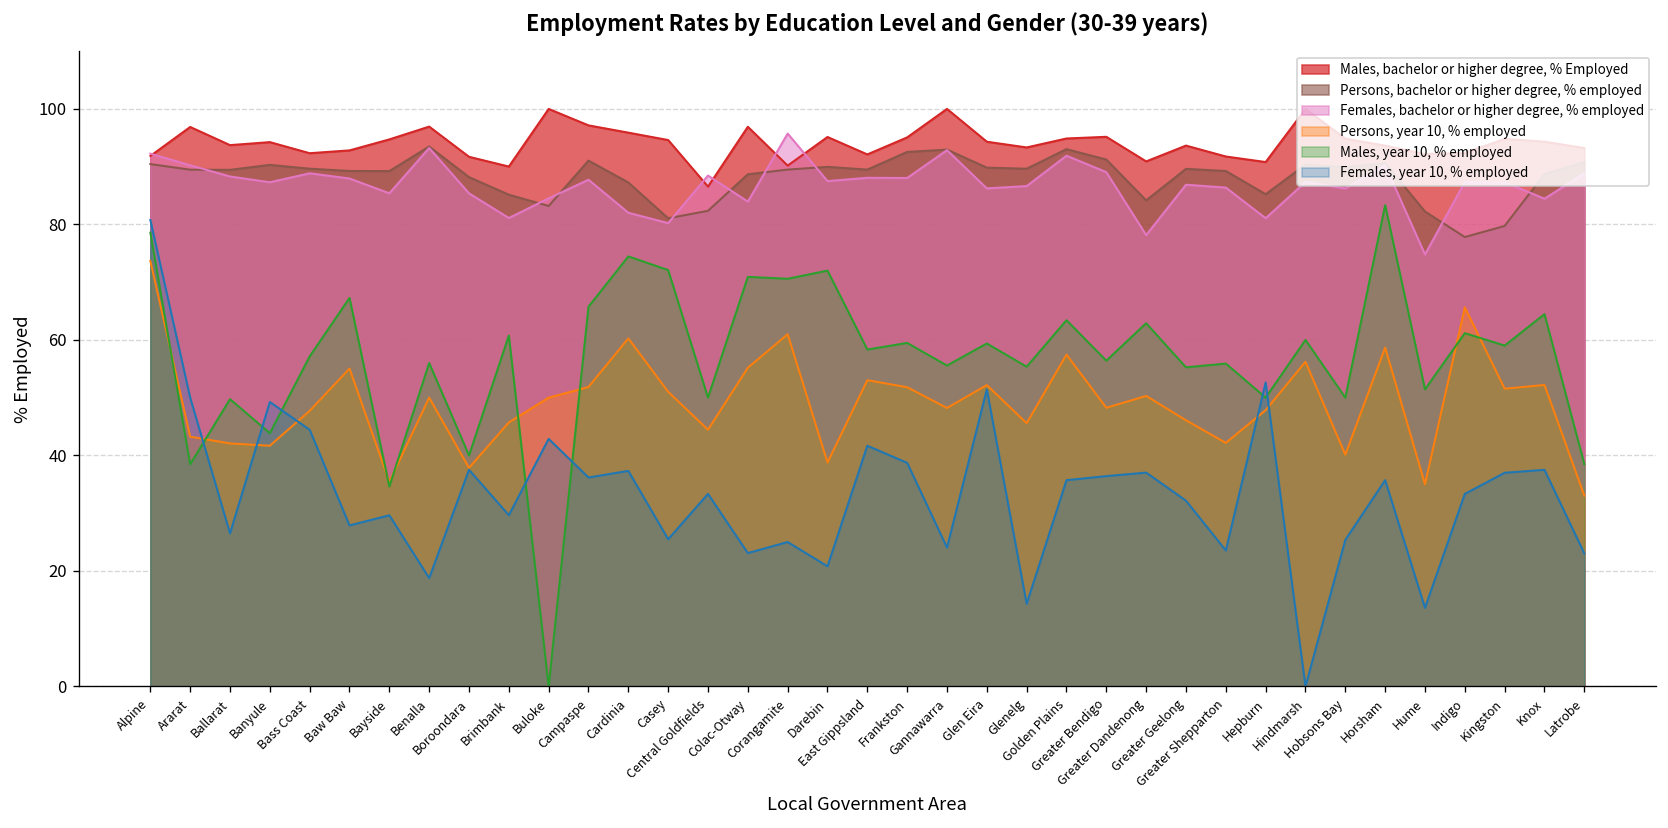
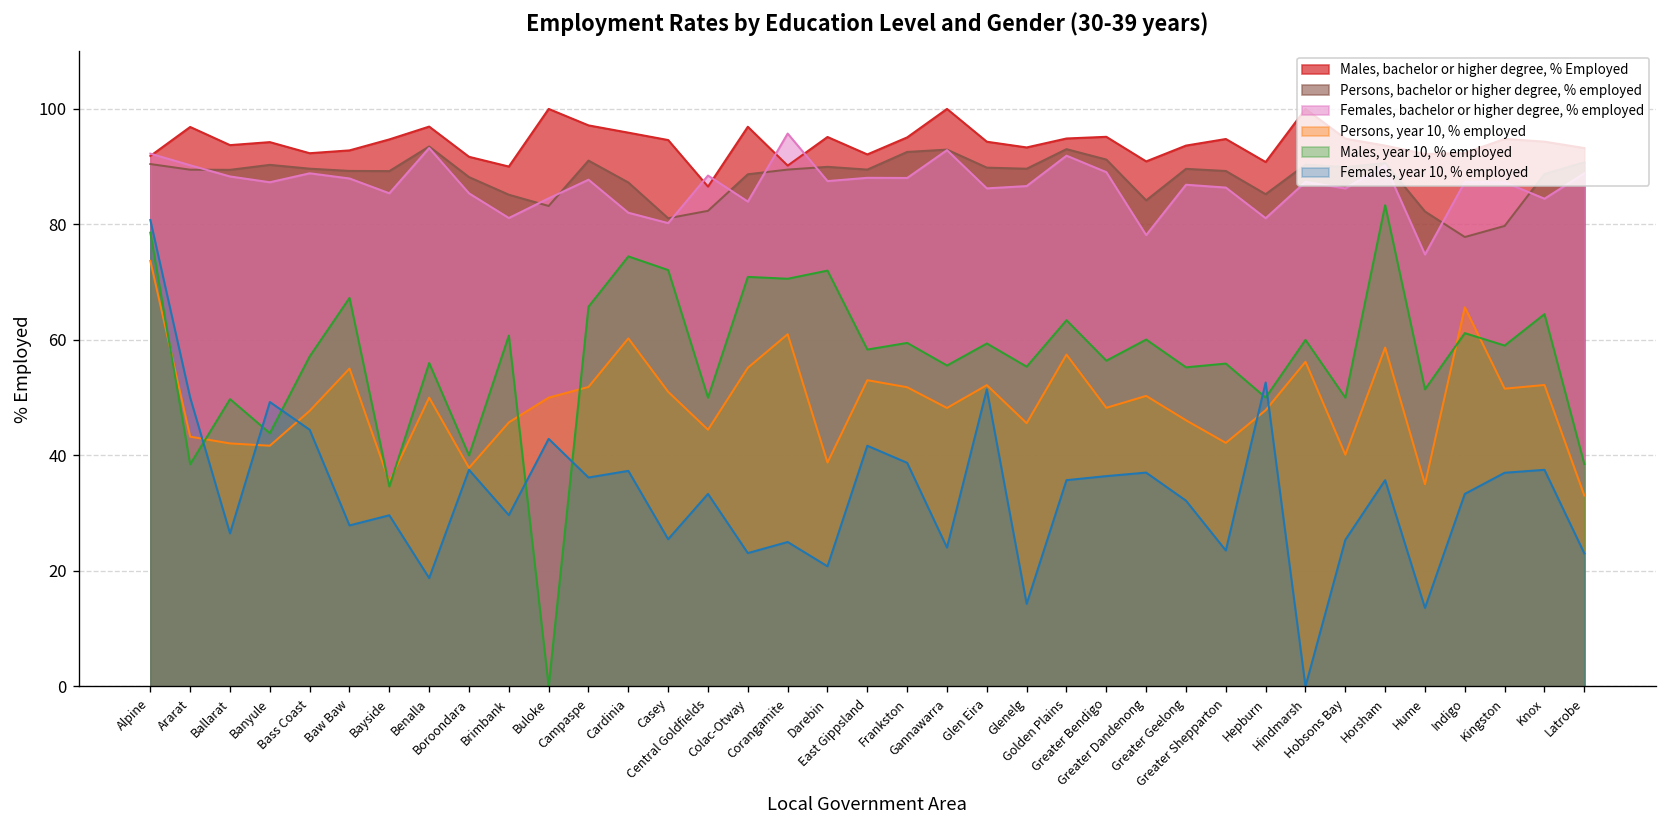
Males, year 10, % employed, Greater Dandenong: 63 -> 60
Males, bachelor or higher degree, % Employed, Greater Shepparton: 92 -> 95
